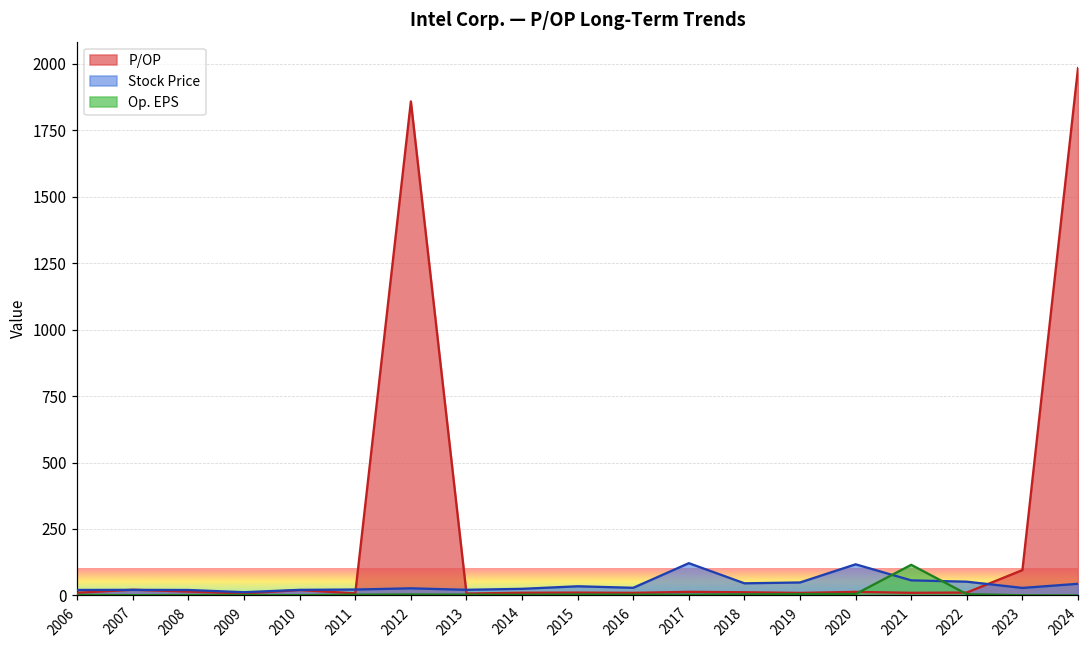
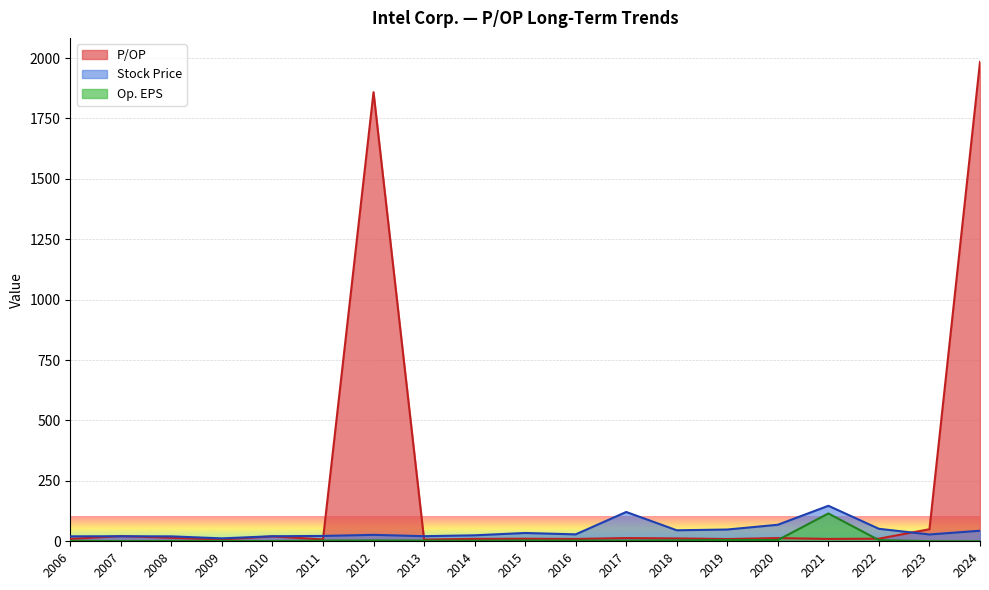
Stock Price, 2020: 120 -> 70
Stock Price, 2021: 60 -> 150
P/OP, 2023: 100 -> 50
